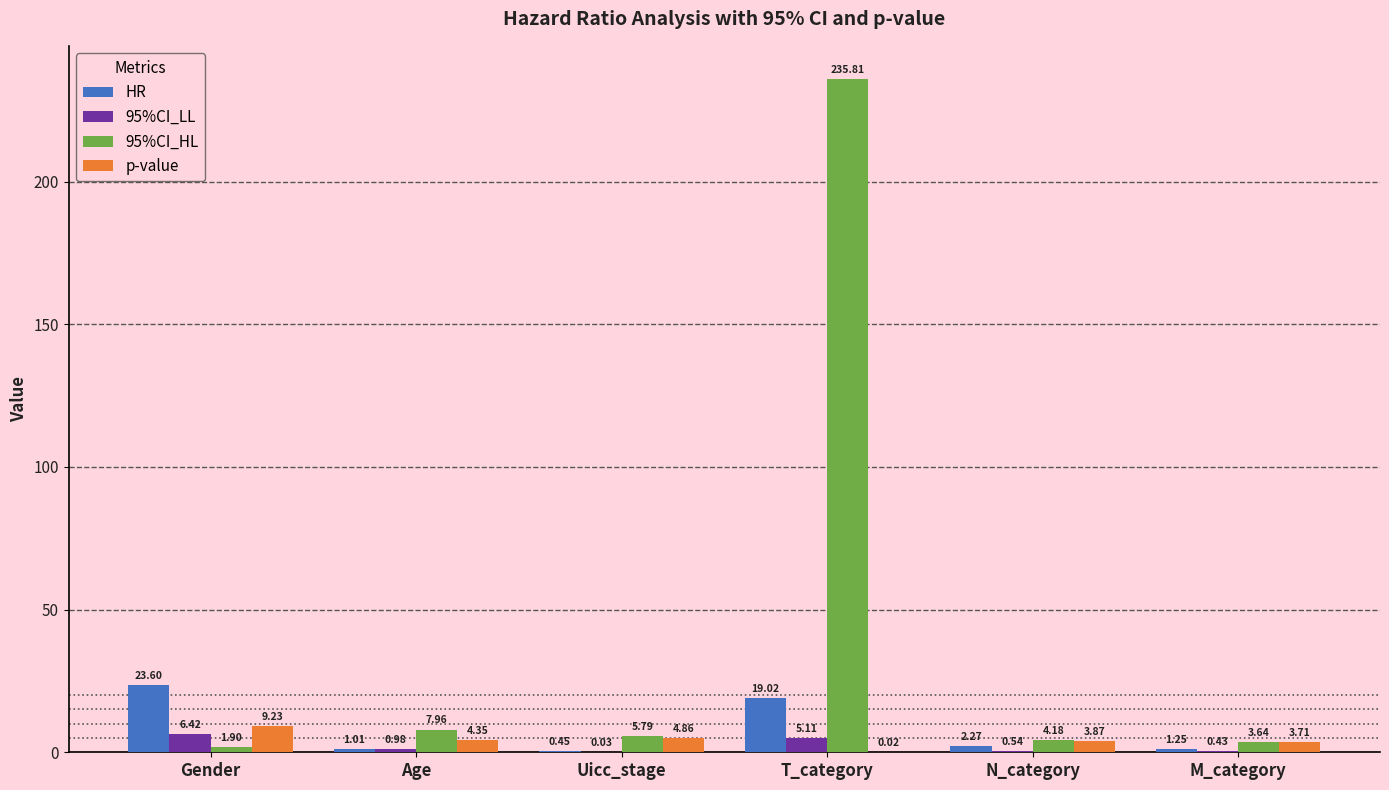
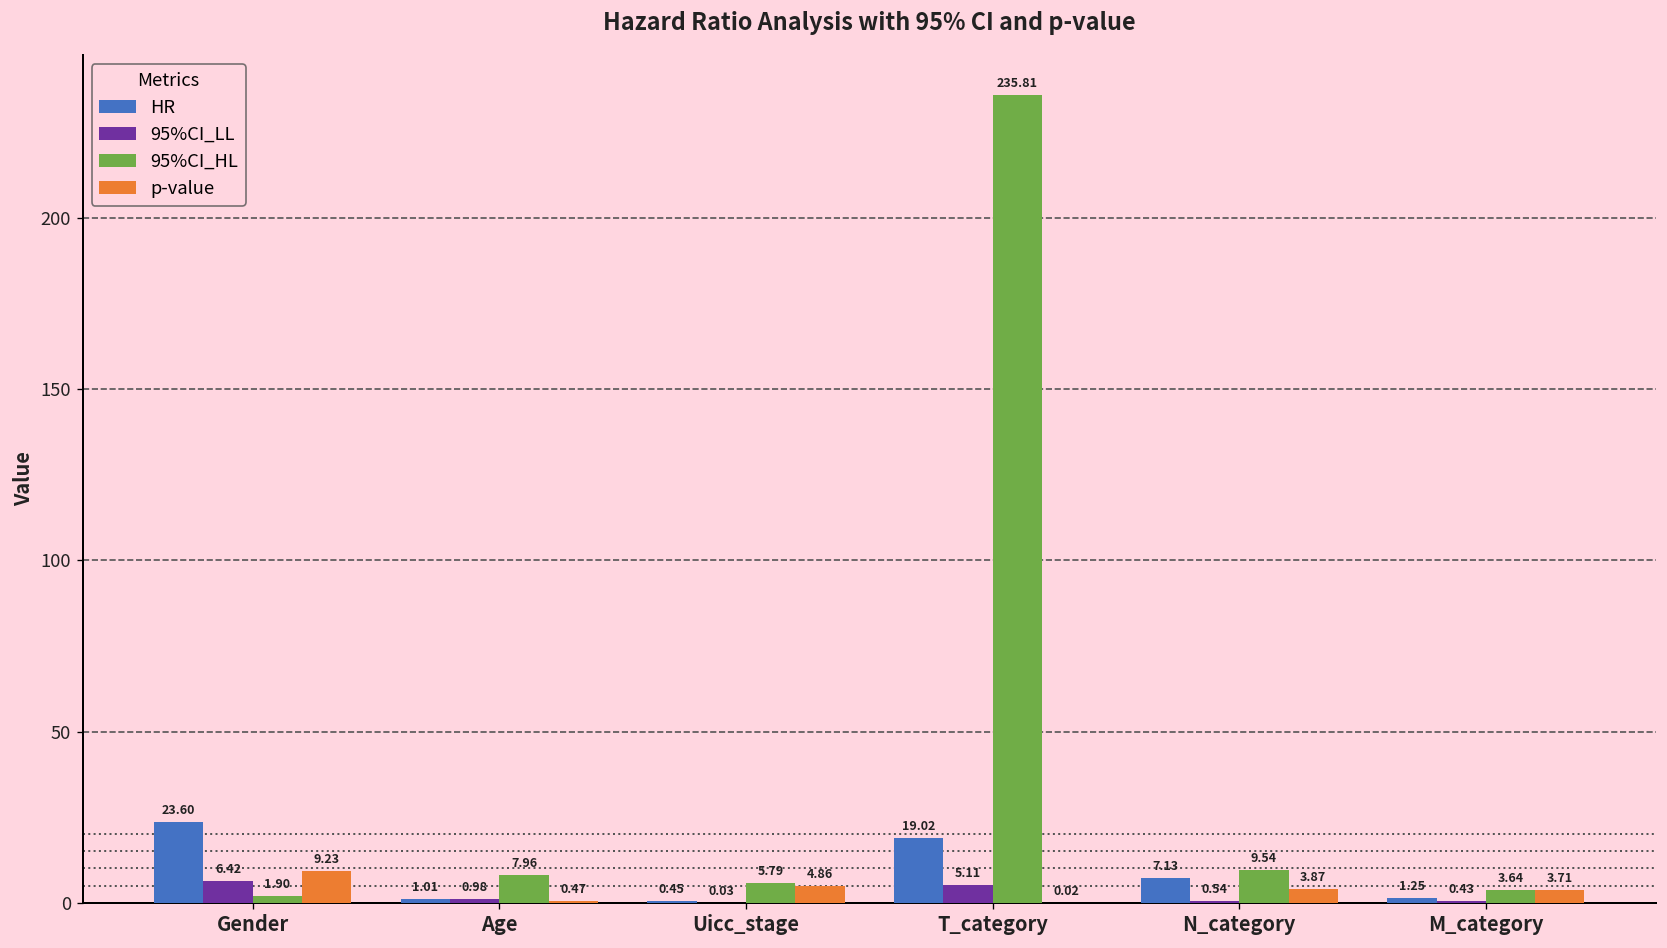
p-value, Age: 4.35 -> 0.47
HR, N_category: 2.27 -> 7.13
95%CI_HL, N_category: 4.18 -> 9.54
